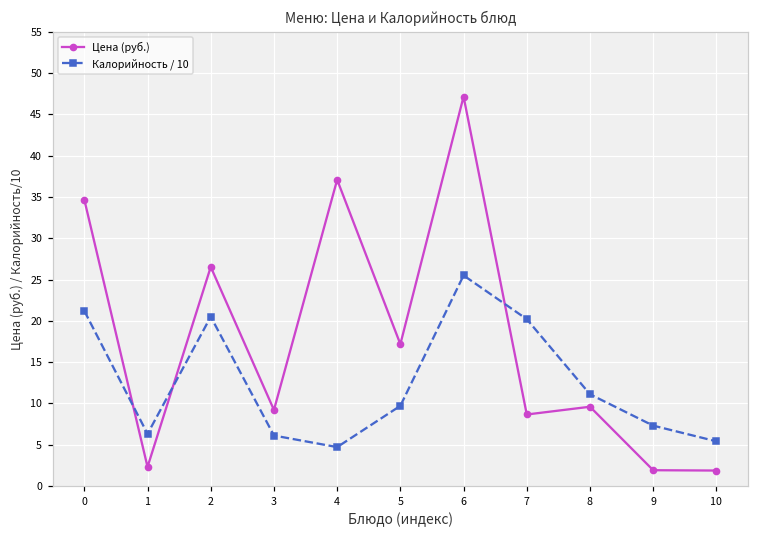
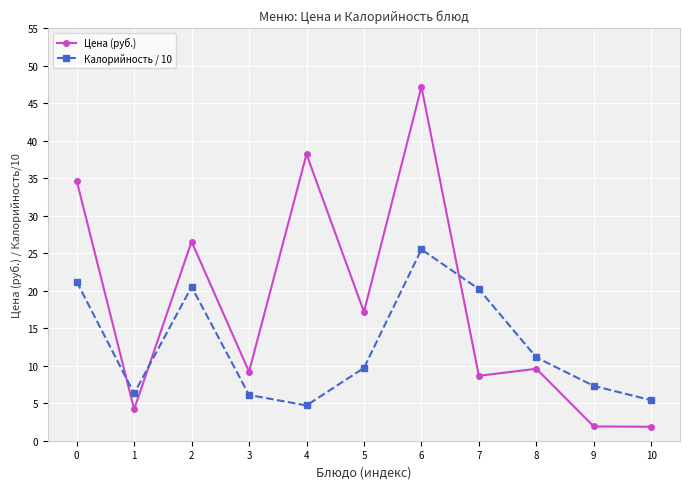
Цена (руб.), 1: 2 -> 4
Цена (руб.), 4: 37 -> 38
